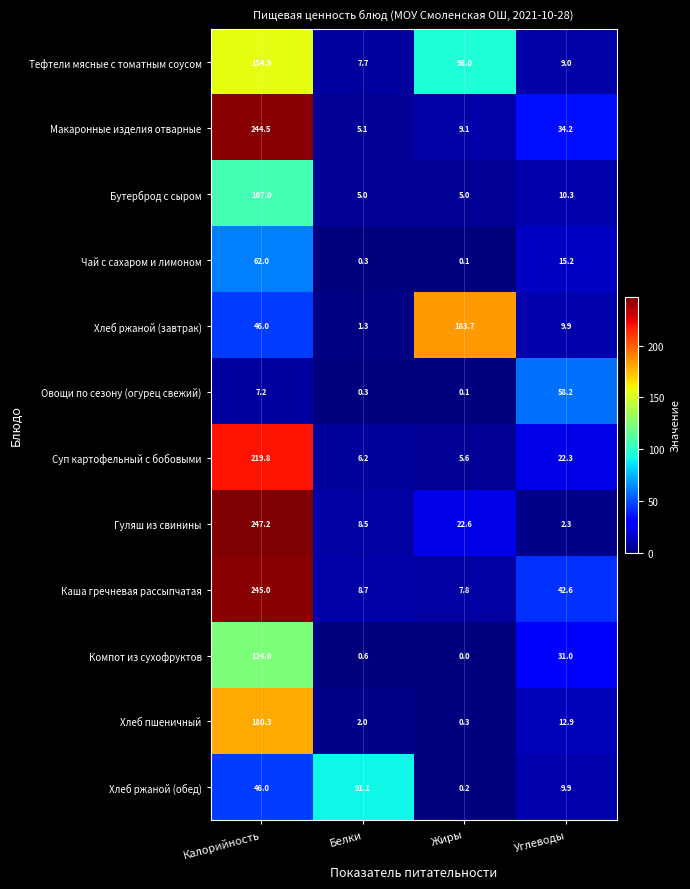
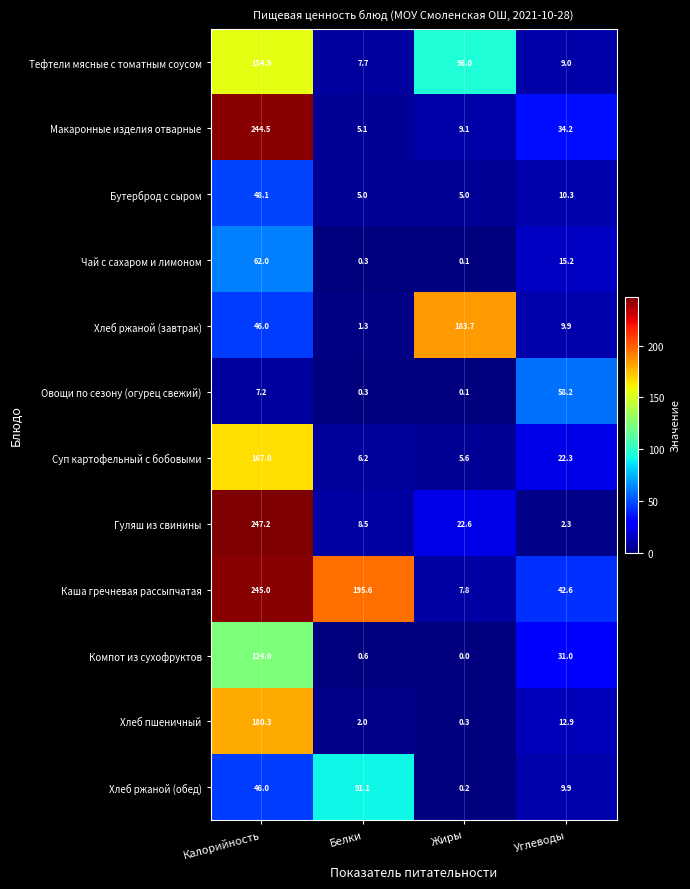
Бутерброд с сыром, Калорийность: 107.0 -> 48.1
Суп картофельный с бобовыми, Калорийность: 219.8 -> 167.0
Каша гречневая рассыпчатая, Белки: 8.7 -> 195.6
